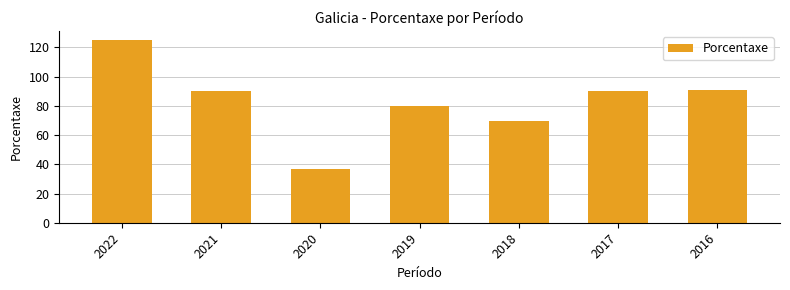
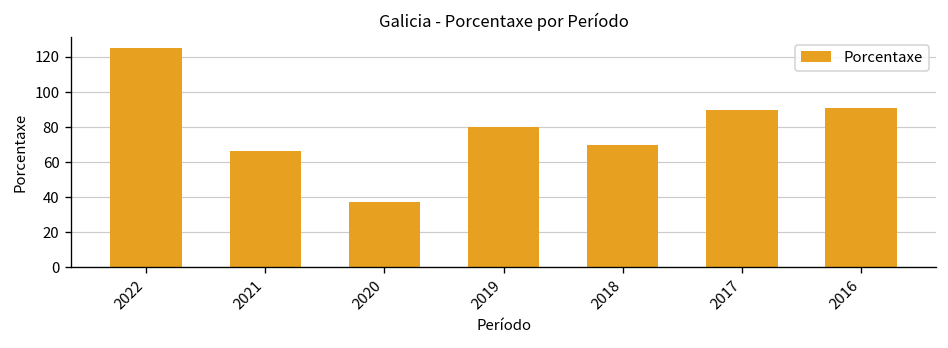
2021: 90 -> 67
